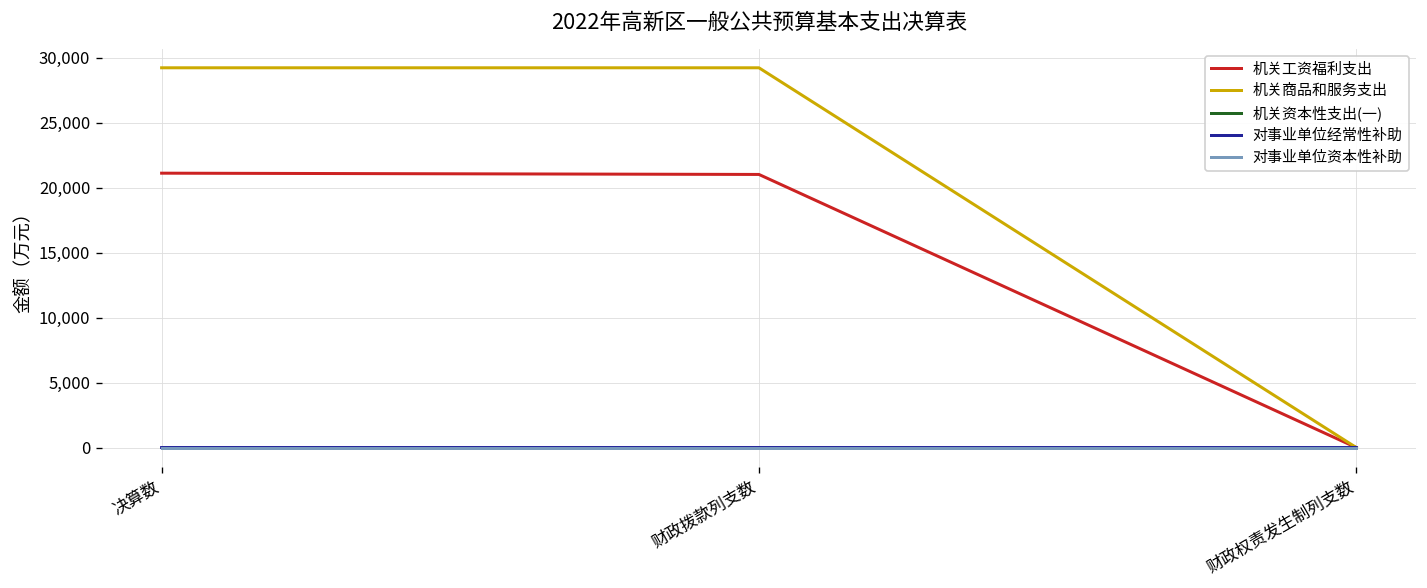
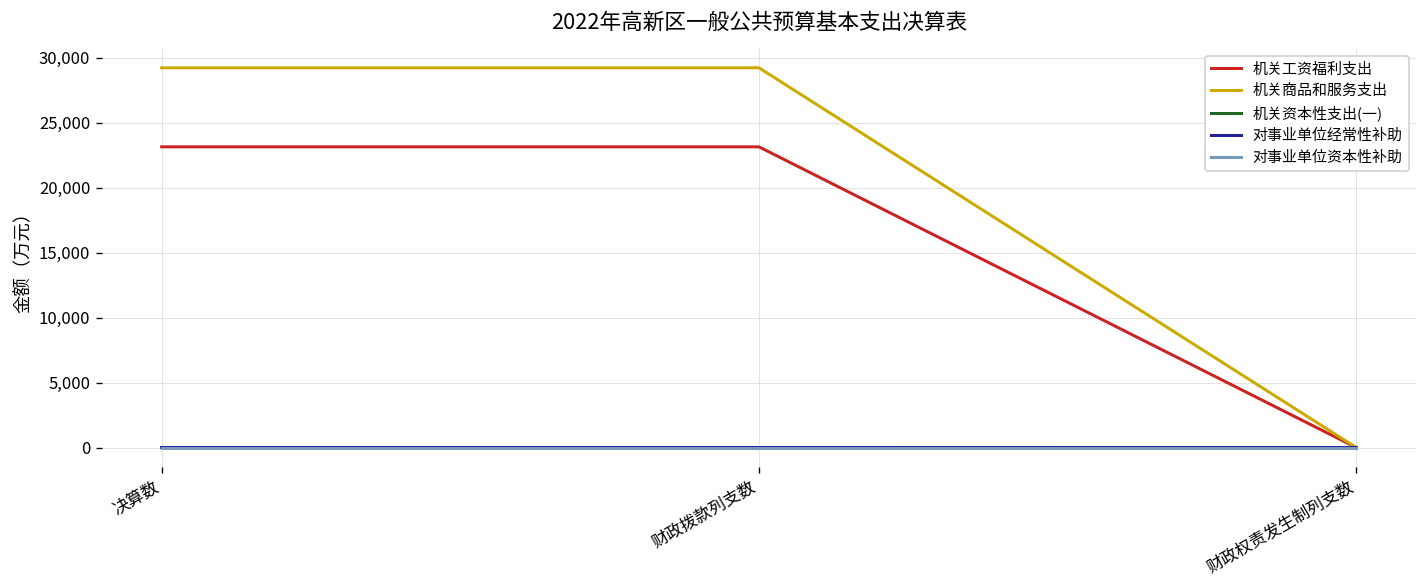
机关工资福利支出, 决算数: 21,100 -> 23,100
机关工资福利支出, 财政拨款列支数: 21,000 -> 23,100
